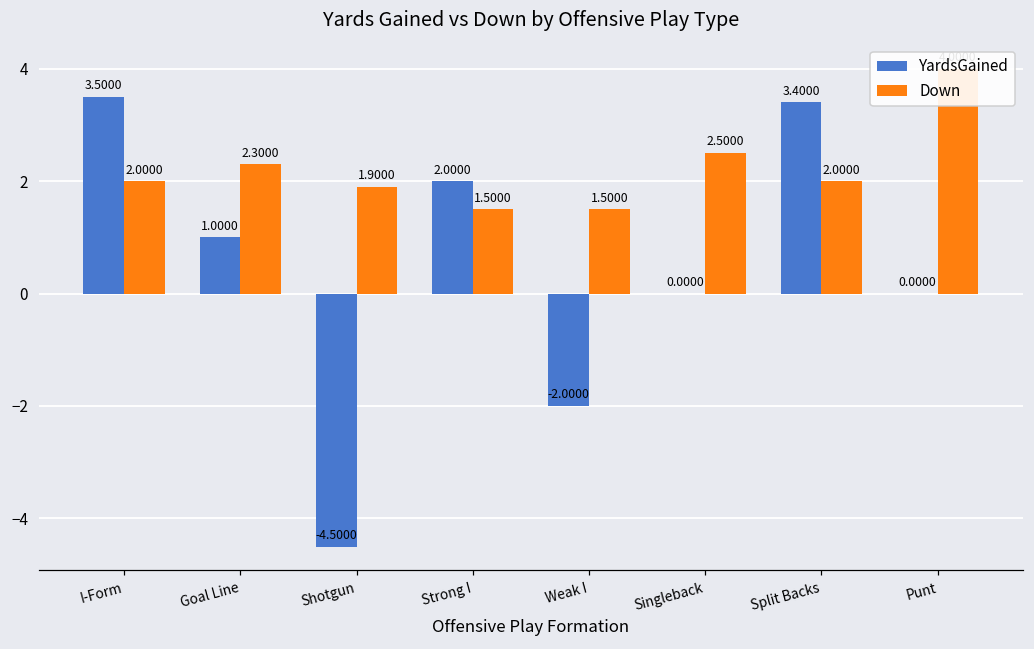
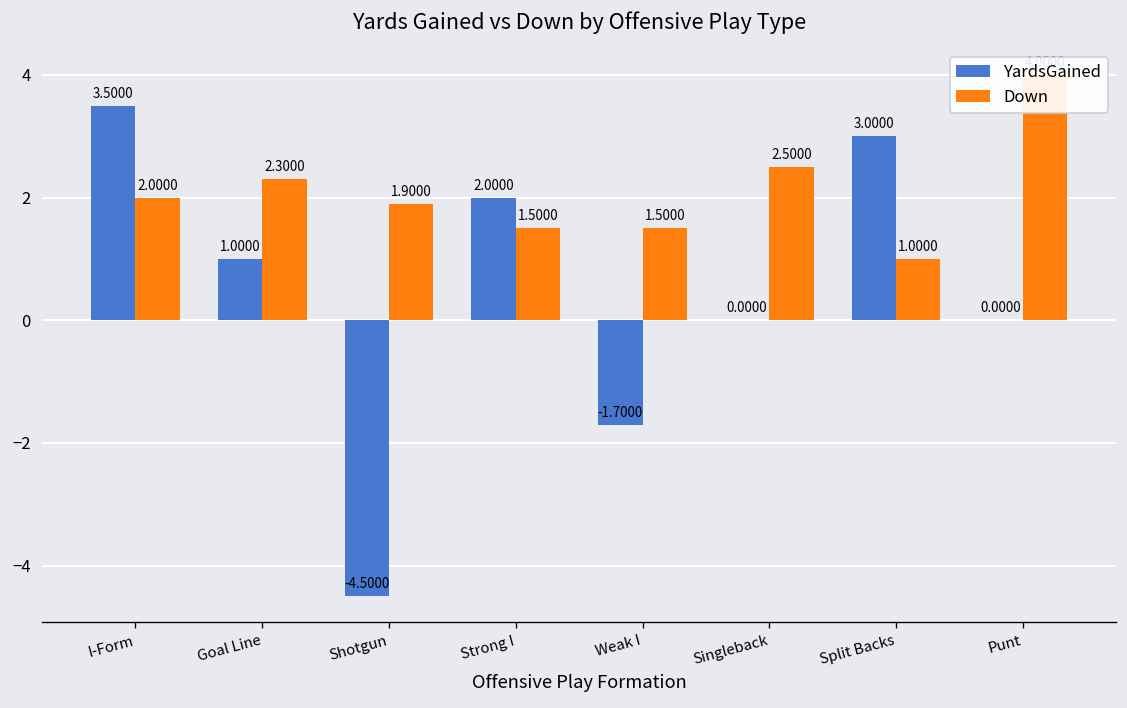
YardsGained, Weak I: -2.0000 -> -1.7000
YardsGained, Split Backs: 3.4000 -> 3.0000
Down, Split Backs: 2.0000 -> 1.0000
